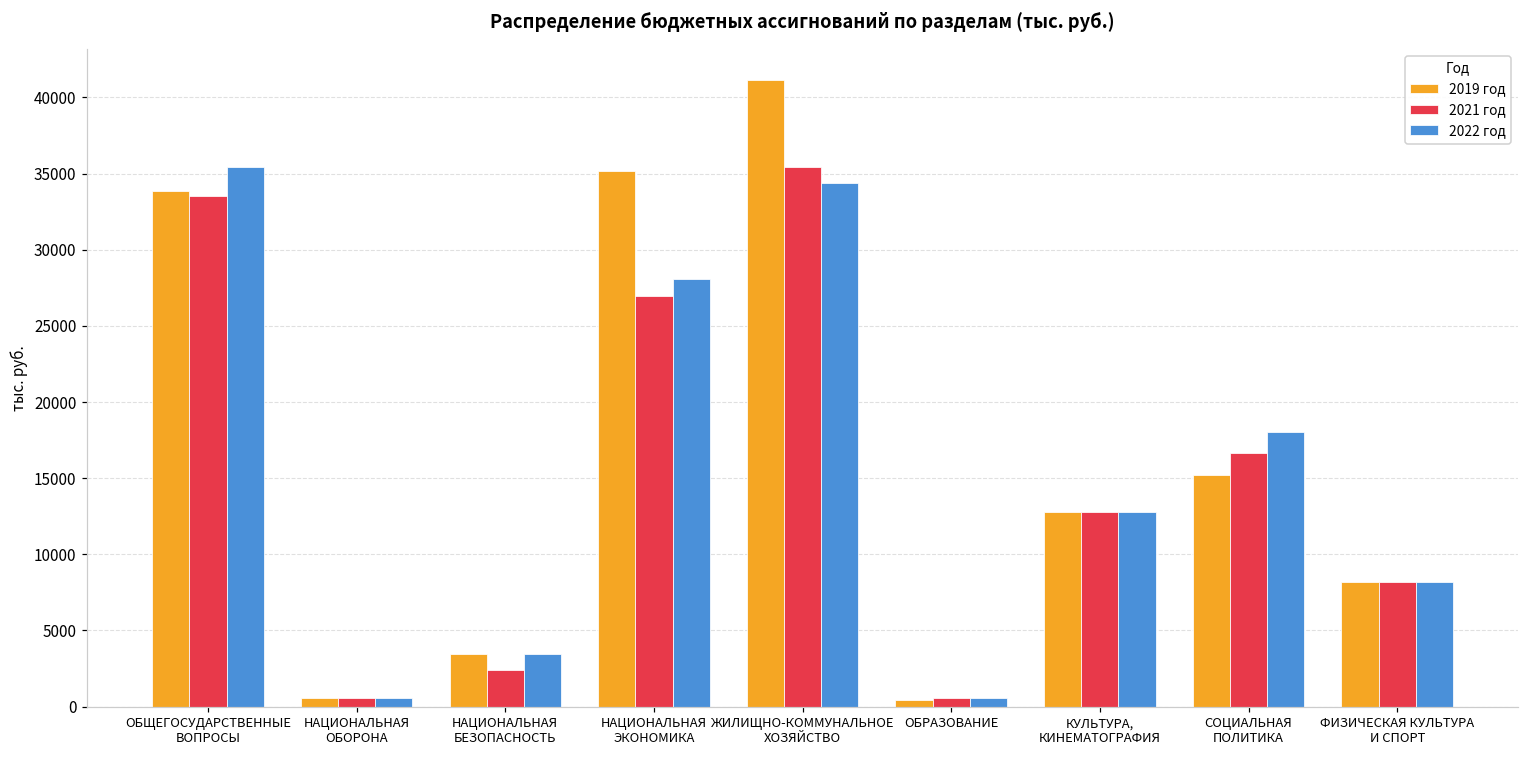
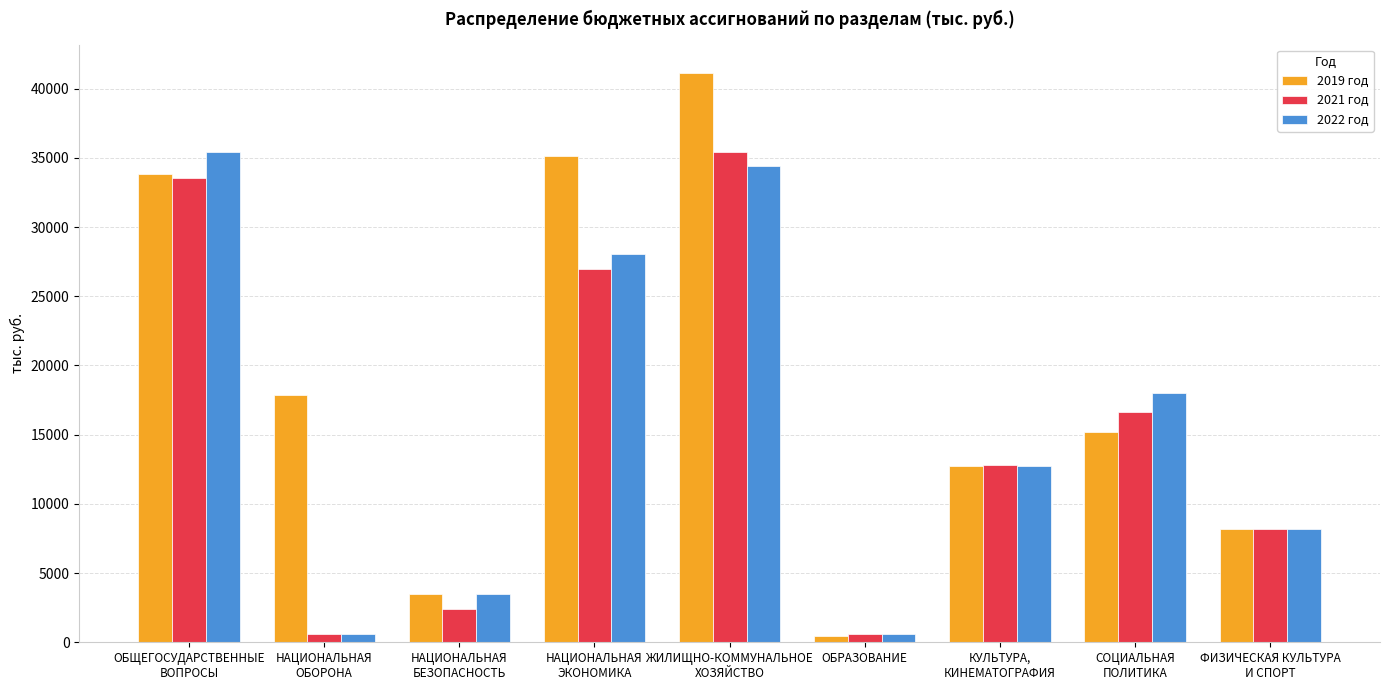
2019 год, НАЦИОНАЛЬНАЯ ОБОРОНА: 600 -> 17900
